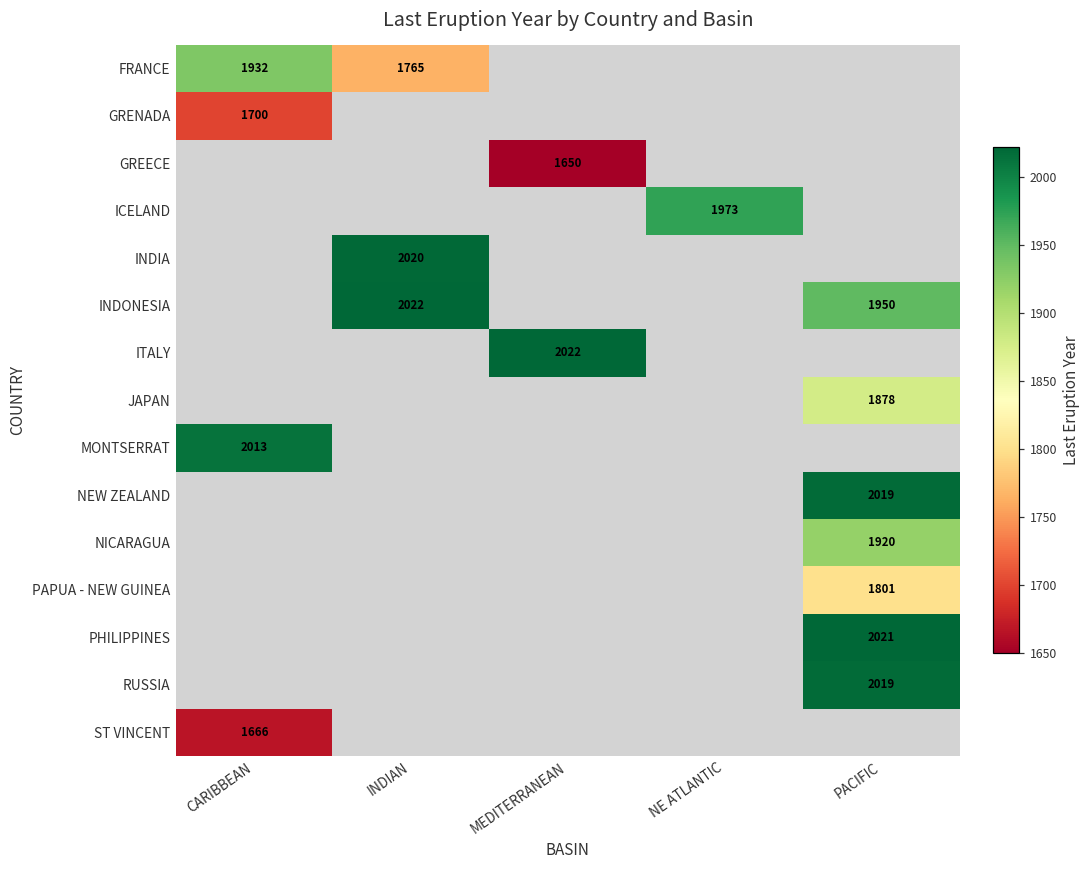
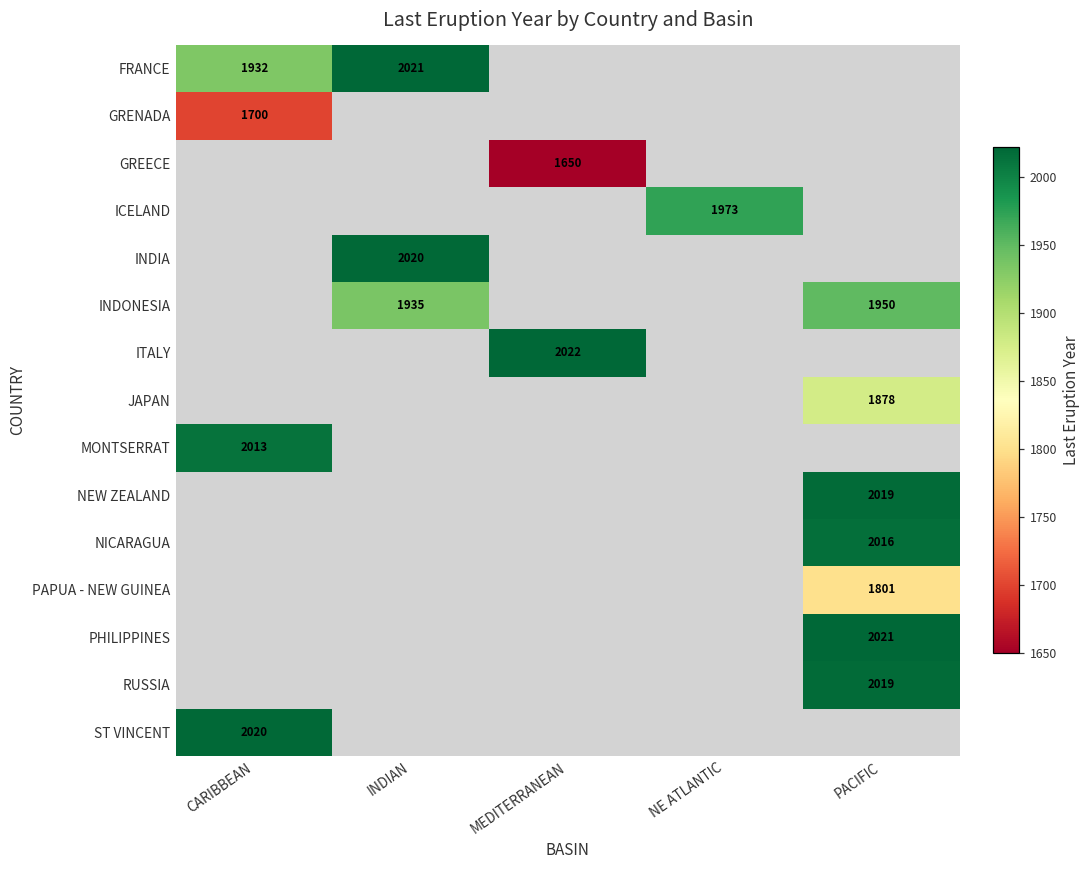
FRANCE, INDIAN: 1765 -> 2021
INDONESIA, INDIAN: 2022 -> 1935
NICARAGUA, PACIFIC: 1920 -> 2016
ST VINCENT, CARIBBEAN: 1666 -> 2020
